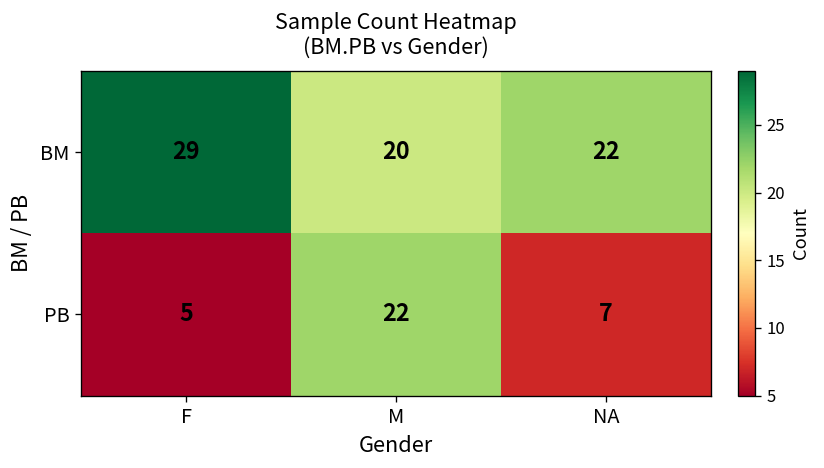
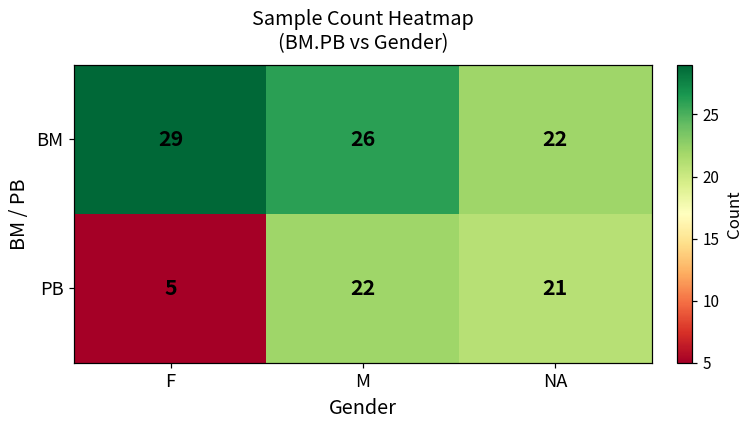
BM, M: 20 -> 26
PB, NA: 7 -> 21
